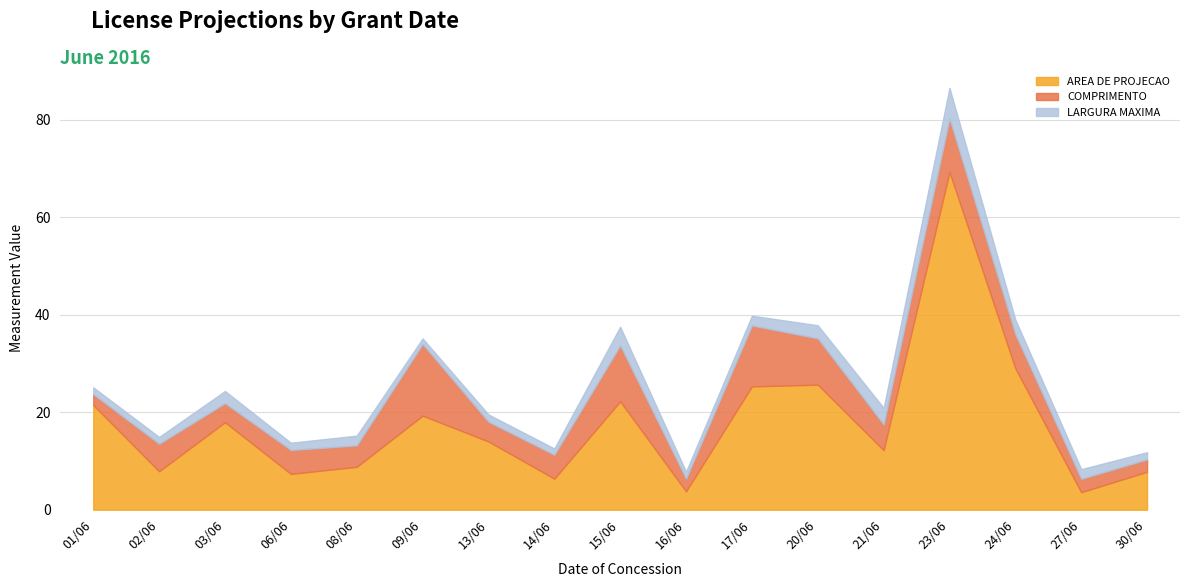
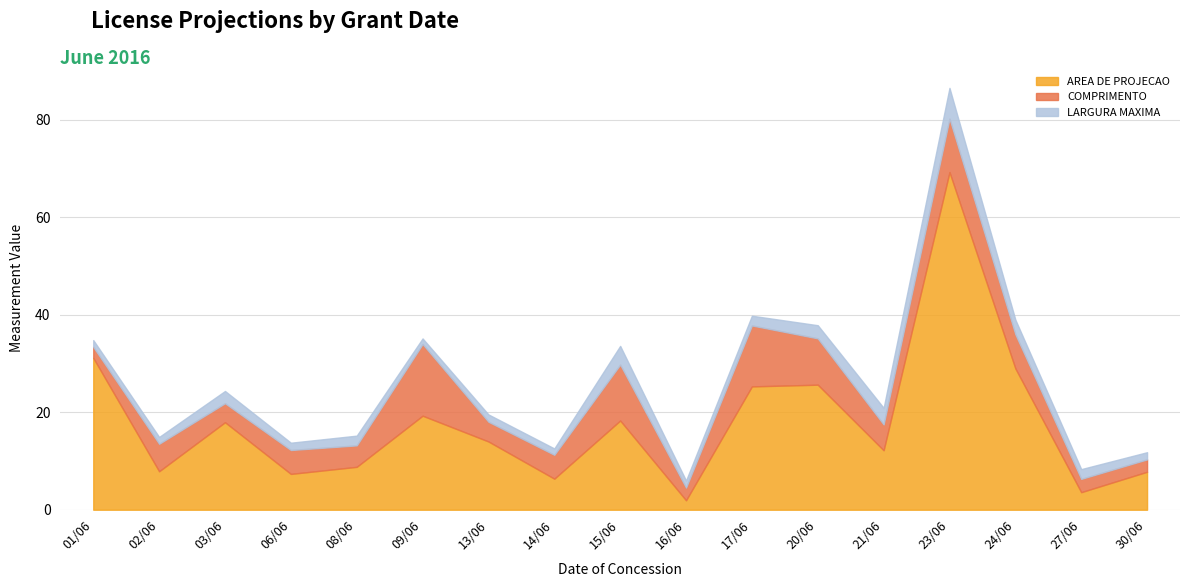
AREA DE PROJECAO, 01/06: 21 -> 31
AREA DE PROJECAO, 15/06: 22 -> 18
AREA DE PROJECAO, 16/06: 4 -> 2
